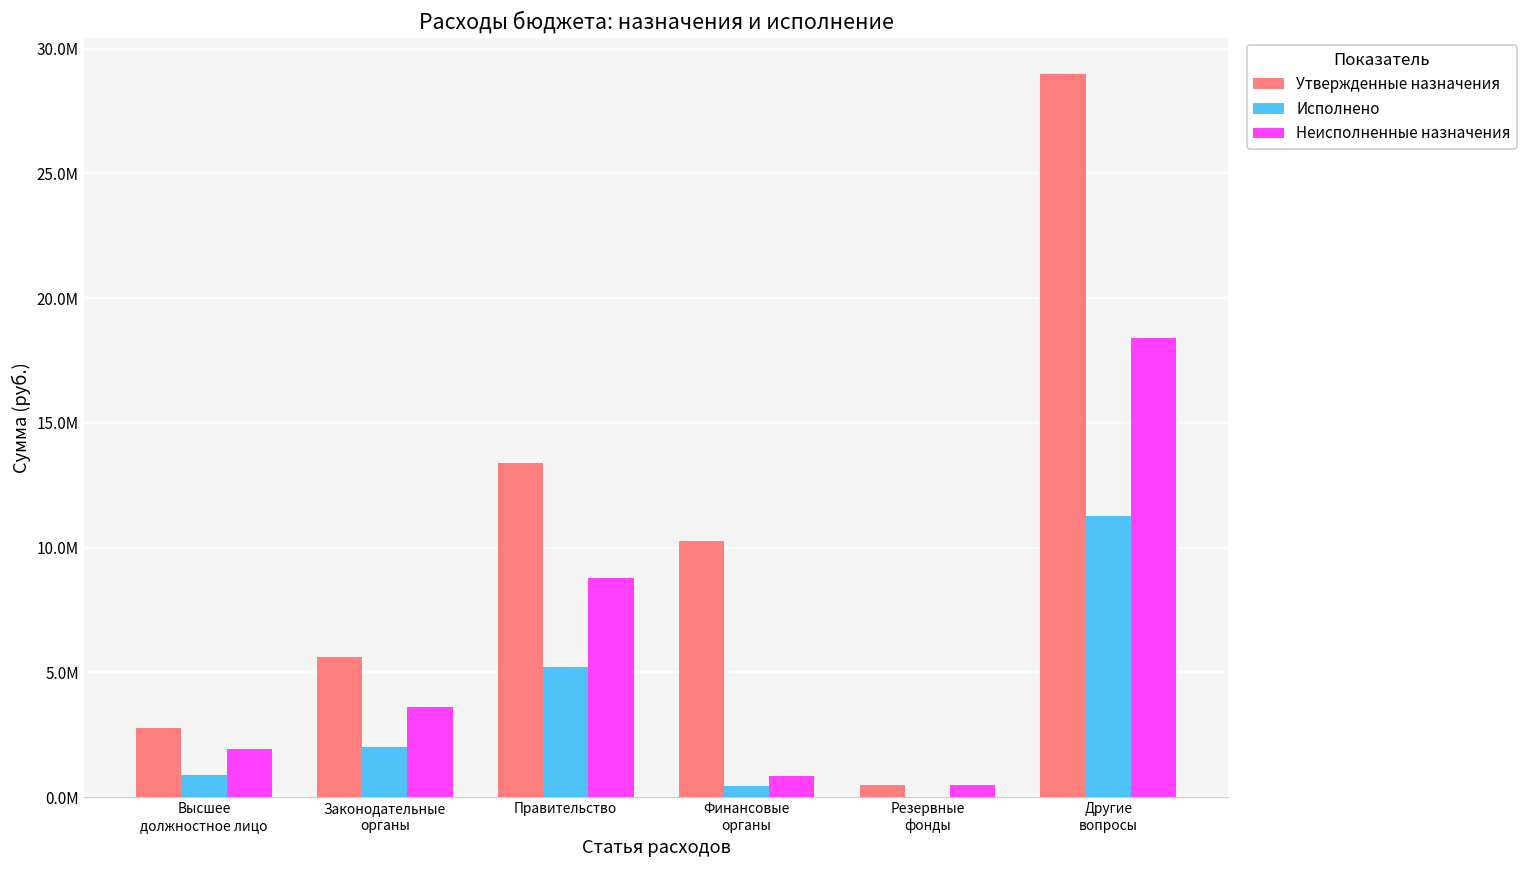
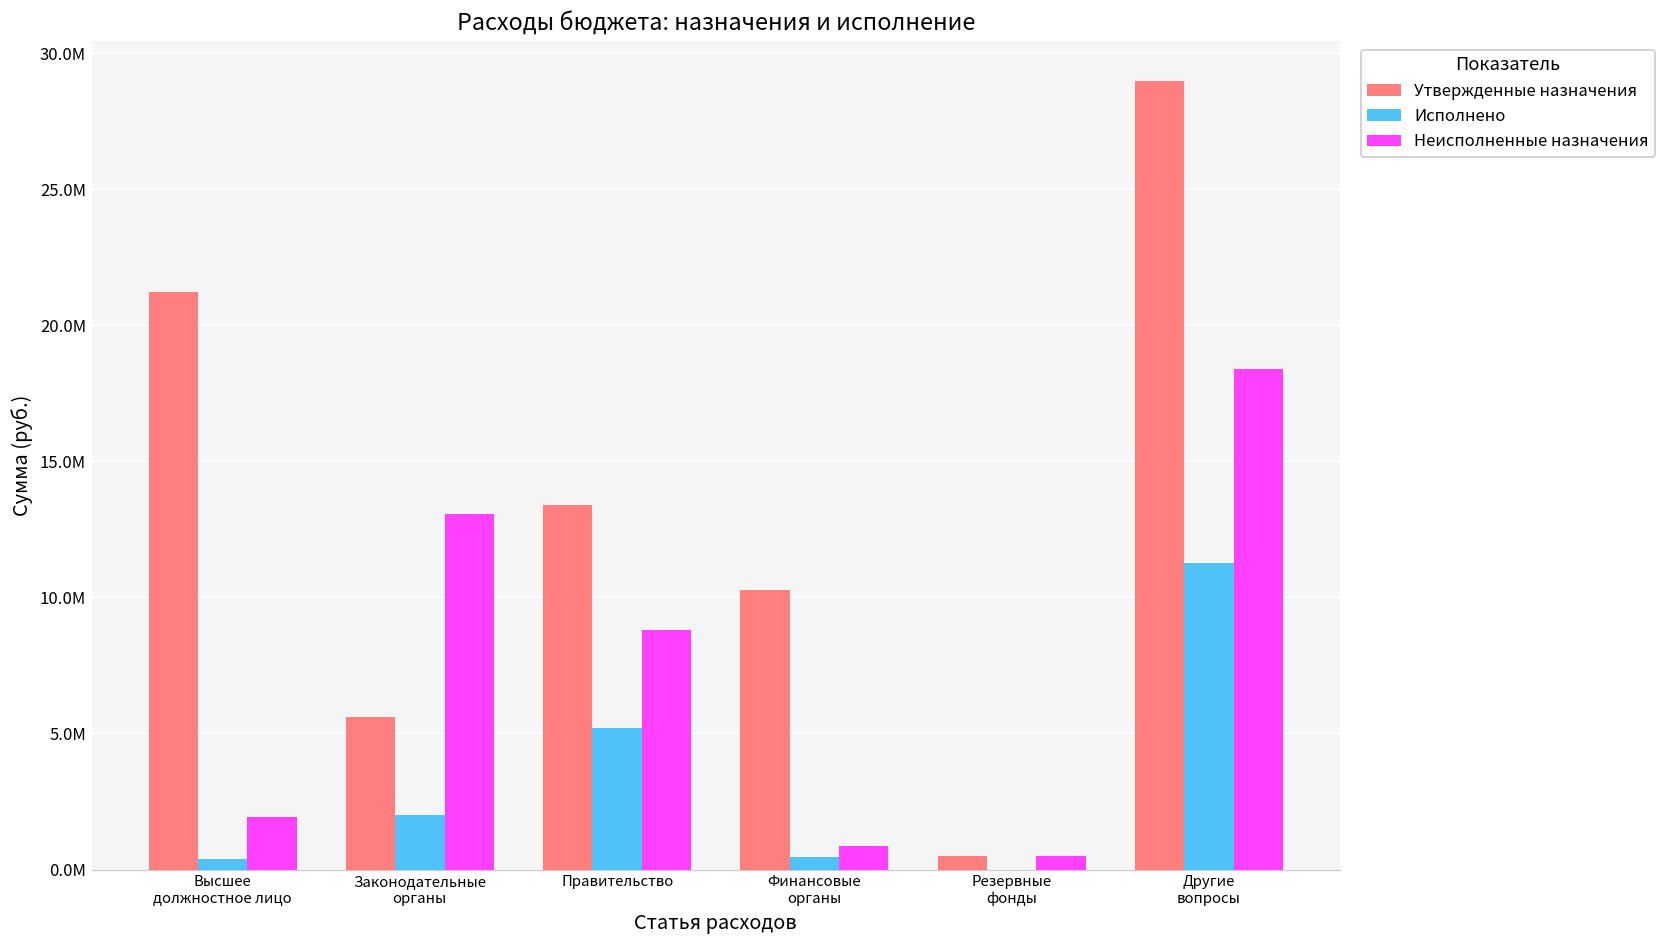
Утвержденные назначения, Высшее должностное лицо: 2800000 -> 21200000
Исполнено, Высшее должностное лицо: 900000 -> 400000
Неисполненные назначения, Законодательные органы: 3600000 -> 13000000
